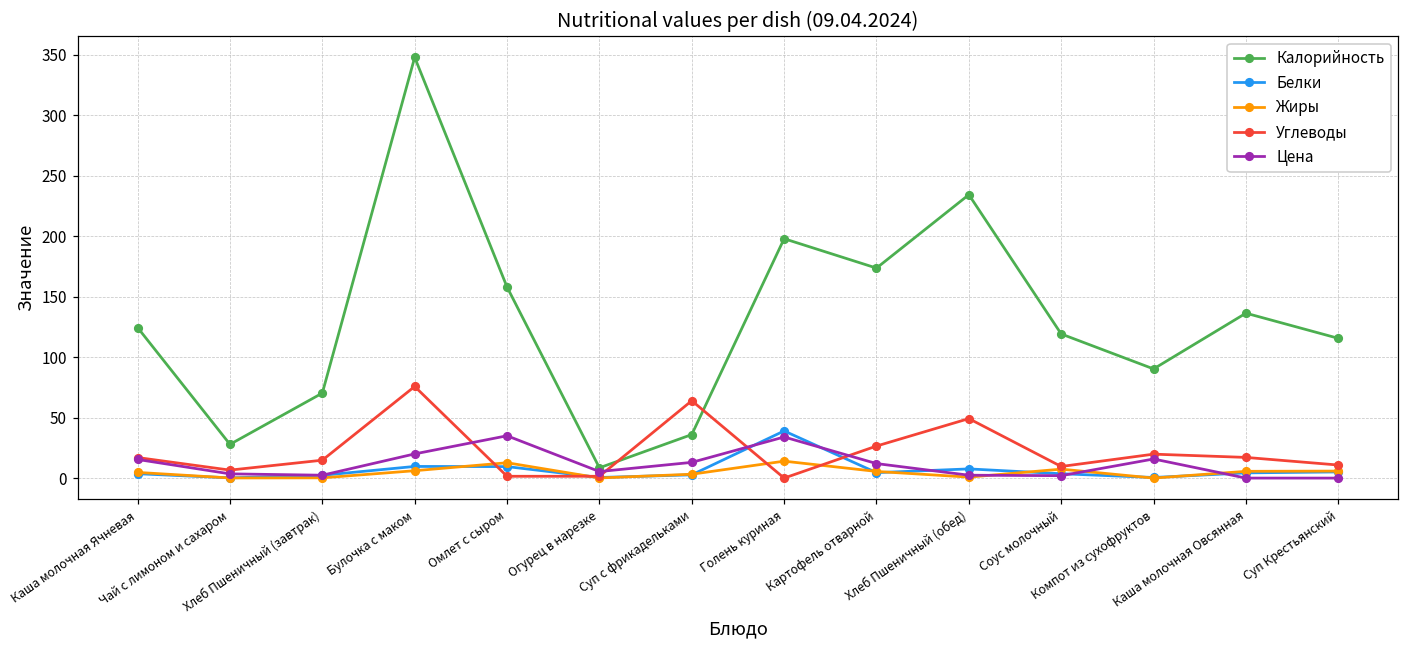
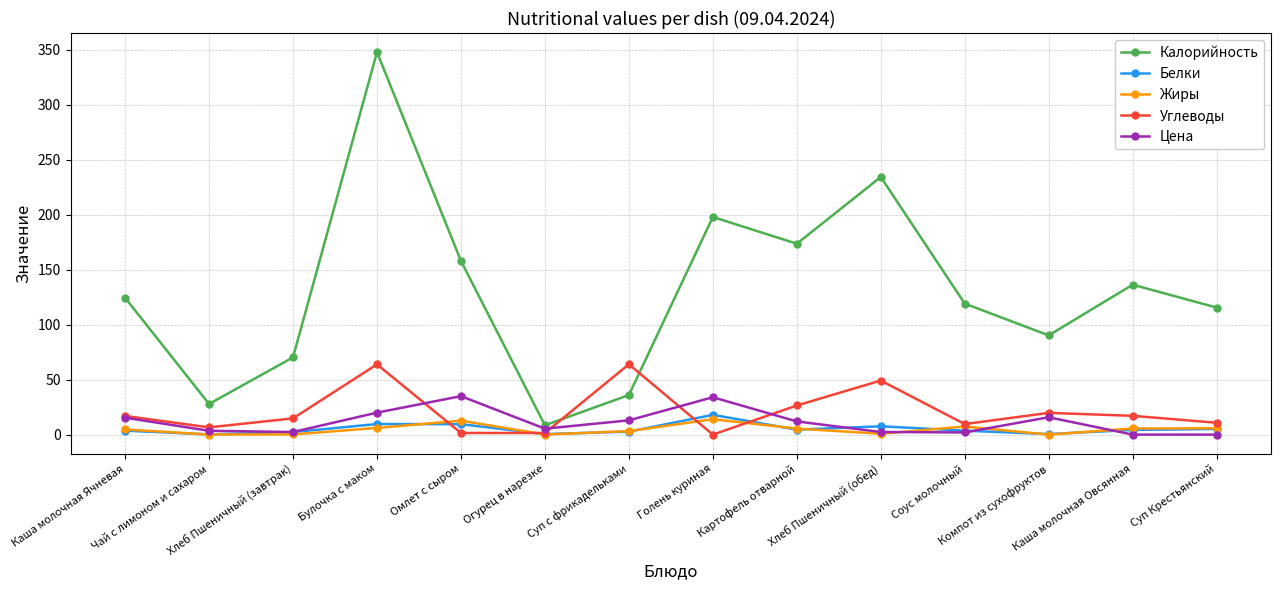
Углеводы, Булочка с маком: 76 -> 64
Белки, Голень куриная: 39 -> 18
